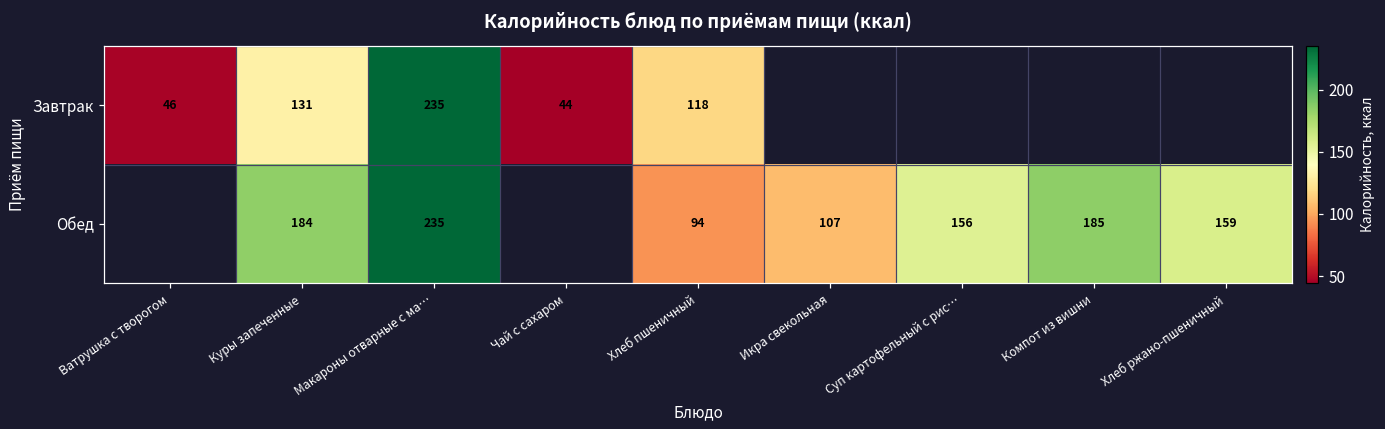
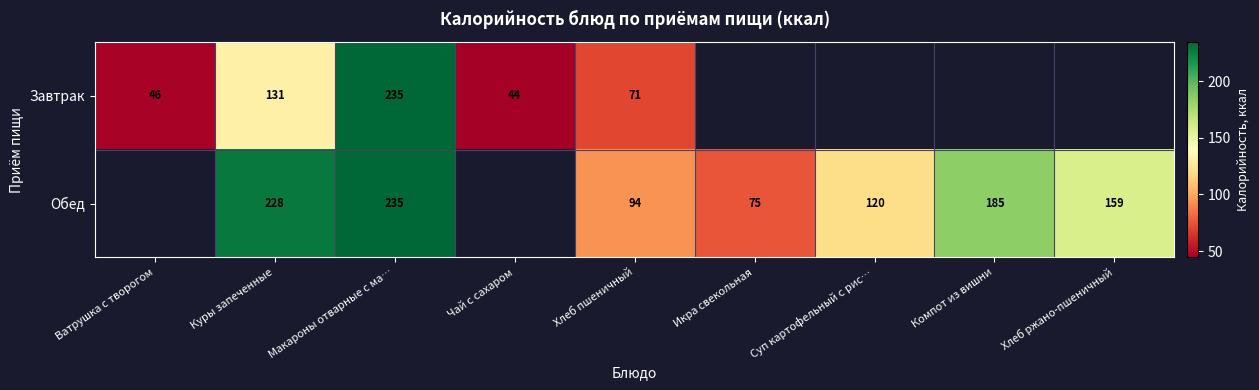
Завтрак, Хлеб пшеничный: 118 -> 71
Обед, Куры запеченные: 184 -> 228
Обед, Икра свекольная: 107 -> 75
Обед, Суп картофельный с рис…: 156 -> 120
